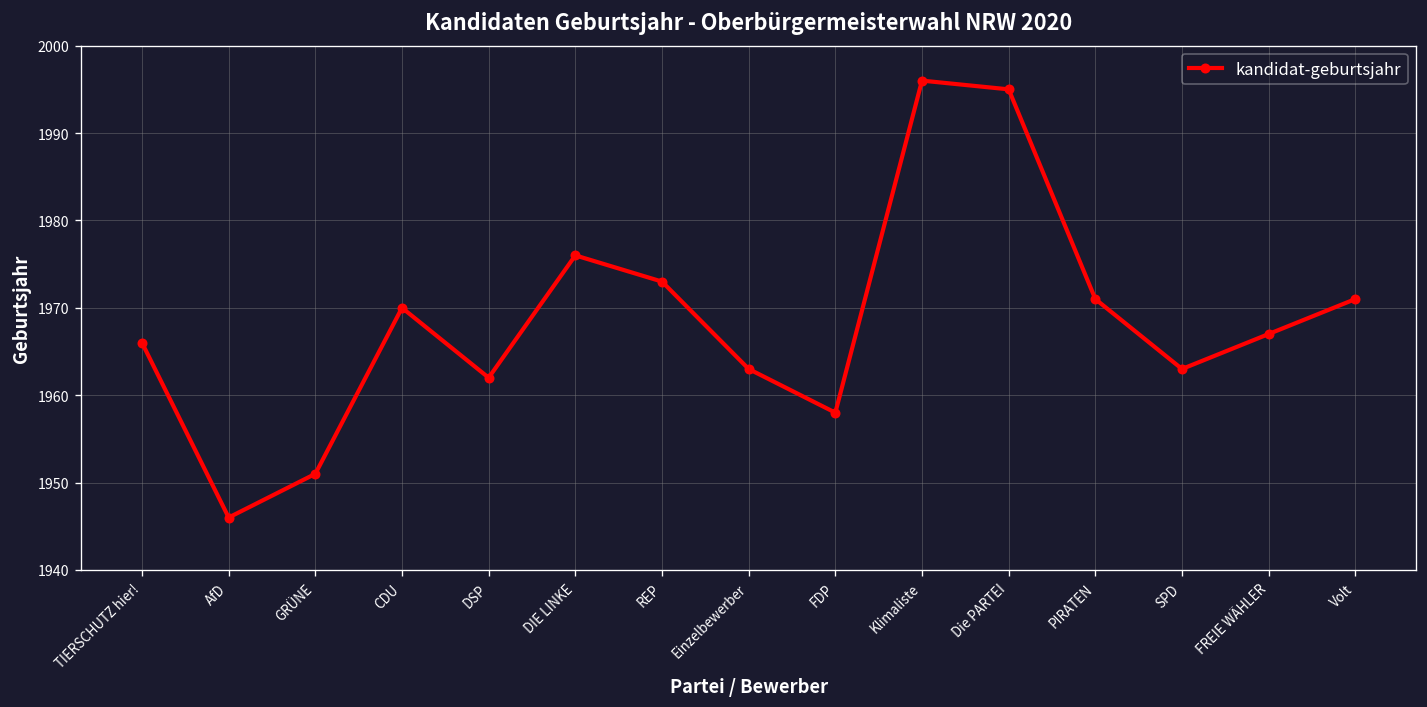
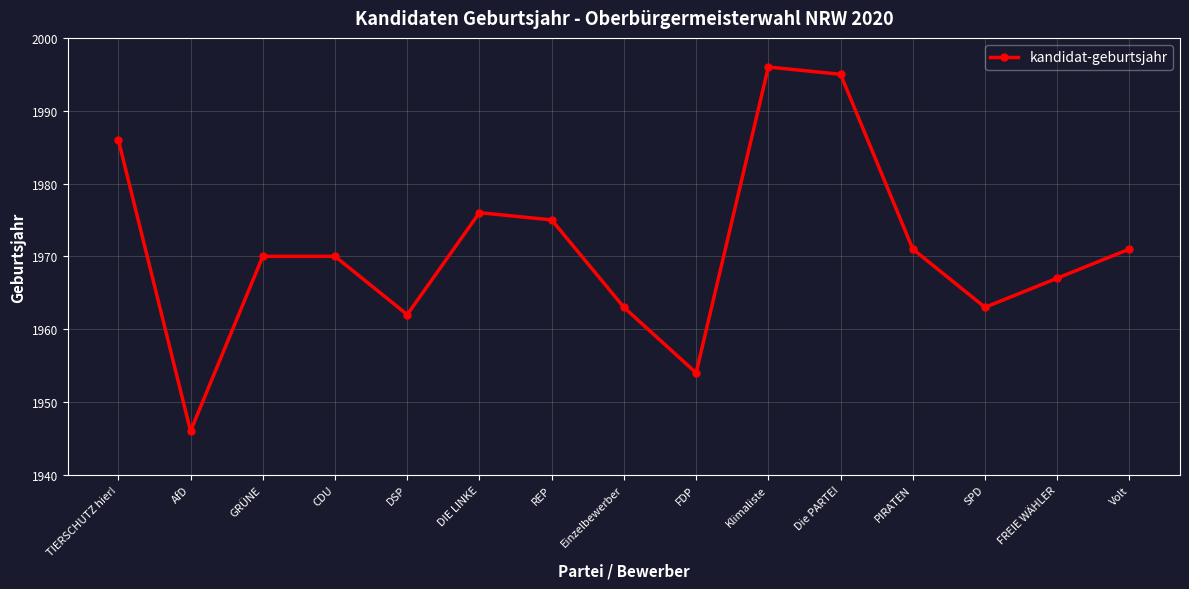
TIERSCHUTZ hier!: 1966 -> 1986
GRÜNE: 1951 -> 1970
REP: 1973 -> 1975
FDP: 1958 -> 1954
